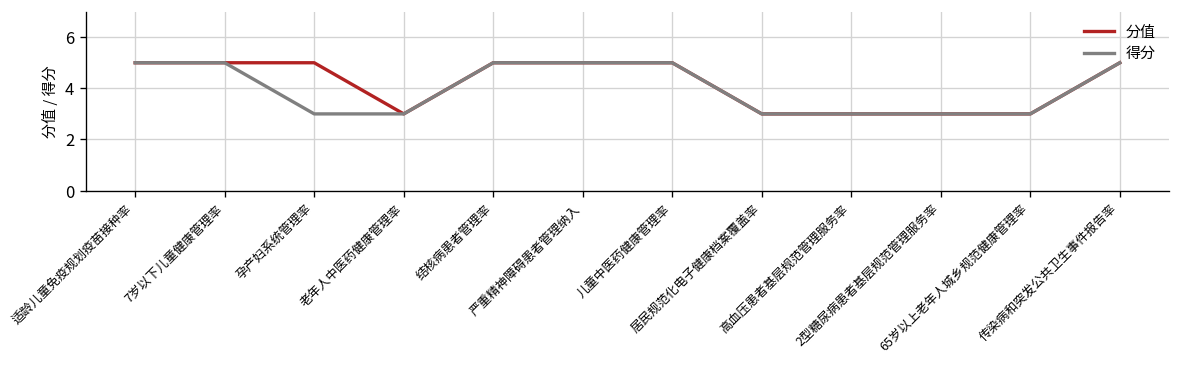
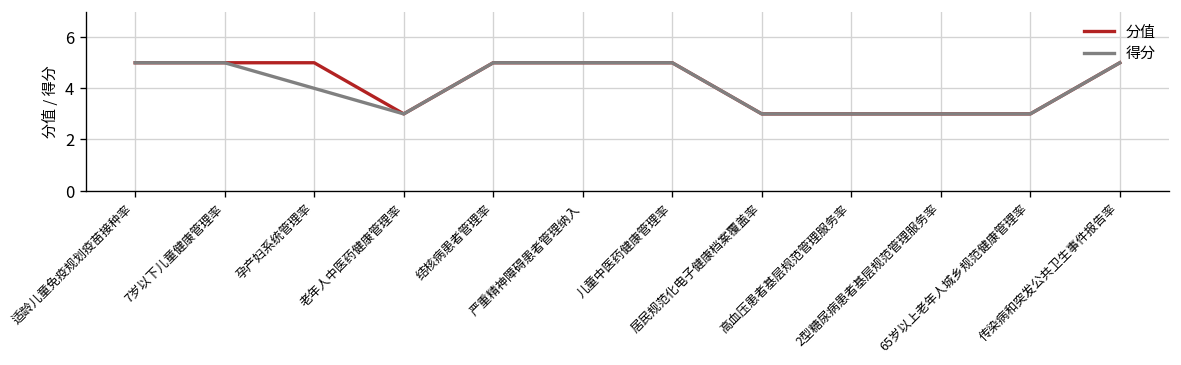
得分, 孕产妇系统管理率: 3 -> 4
